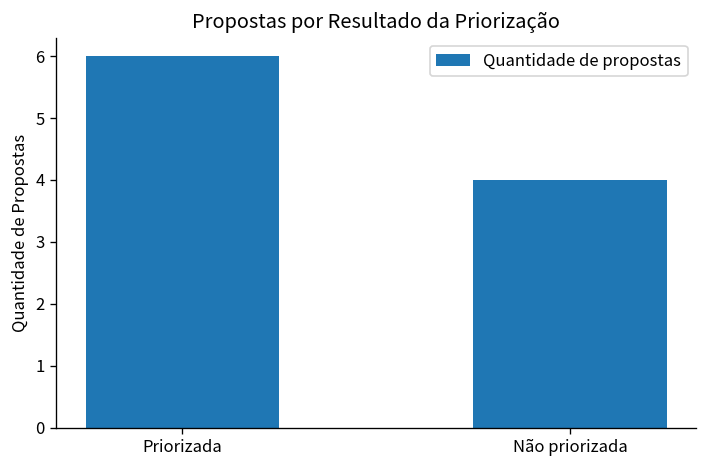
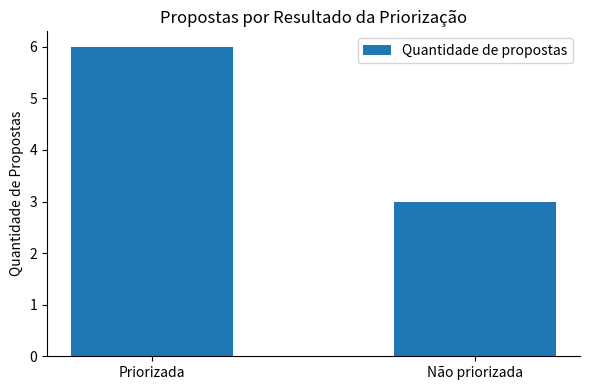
Não priorizada: 4 -> 3
